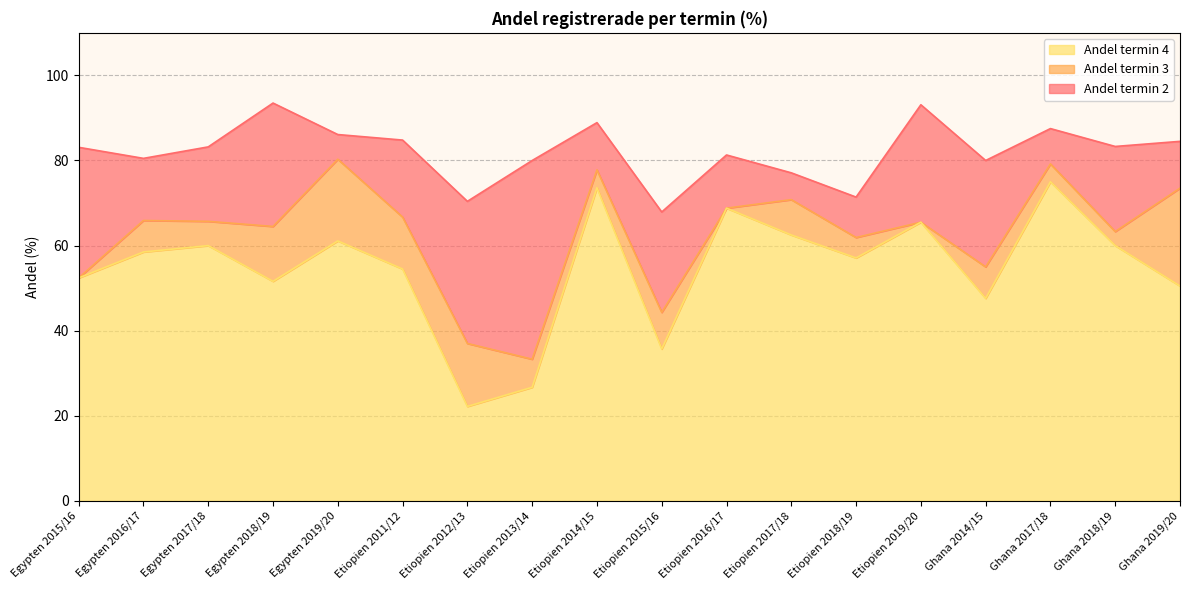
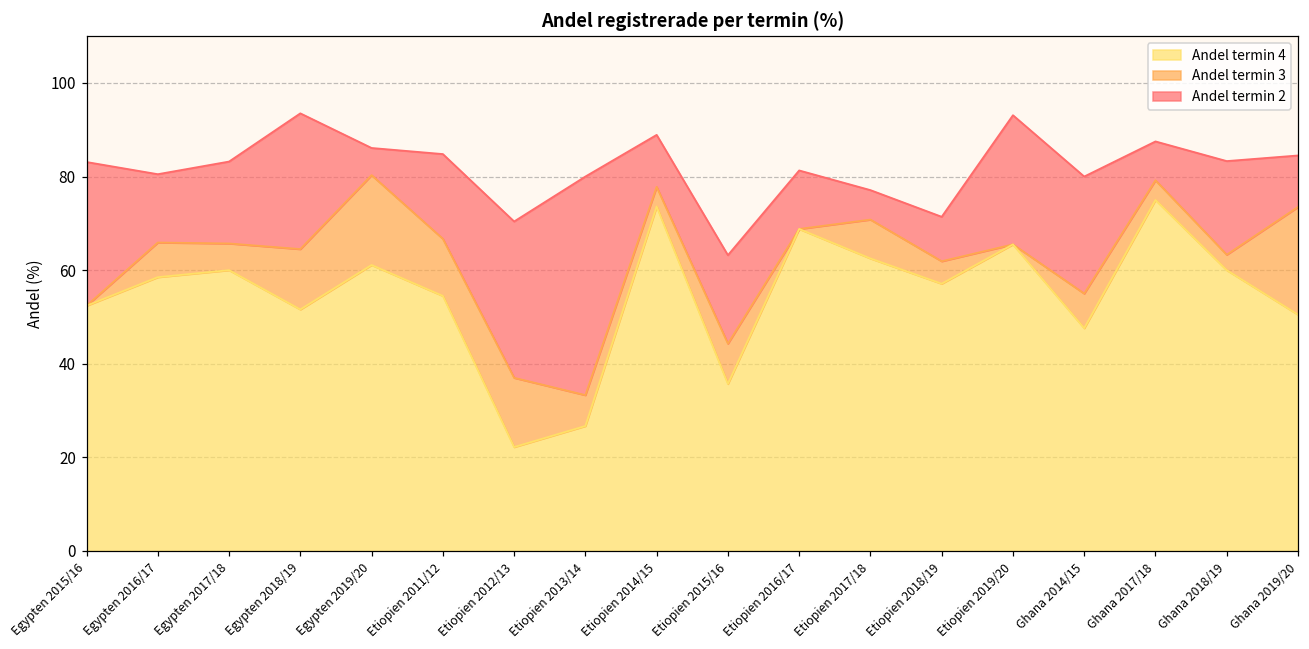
Andel termin 2, Etiopien 2015/16: 68 -> 63
